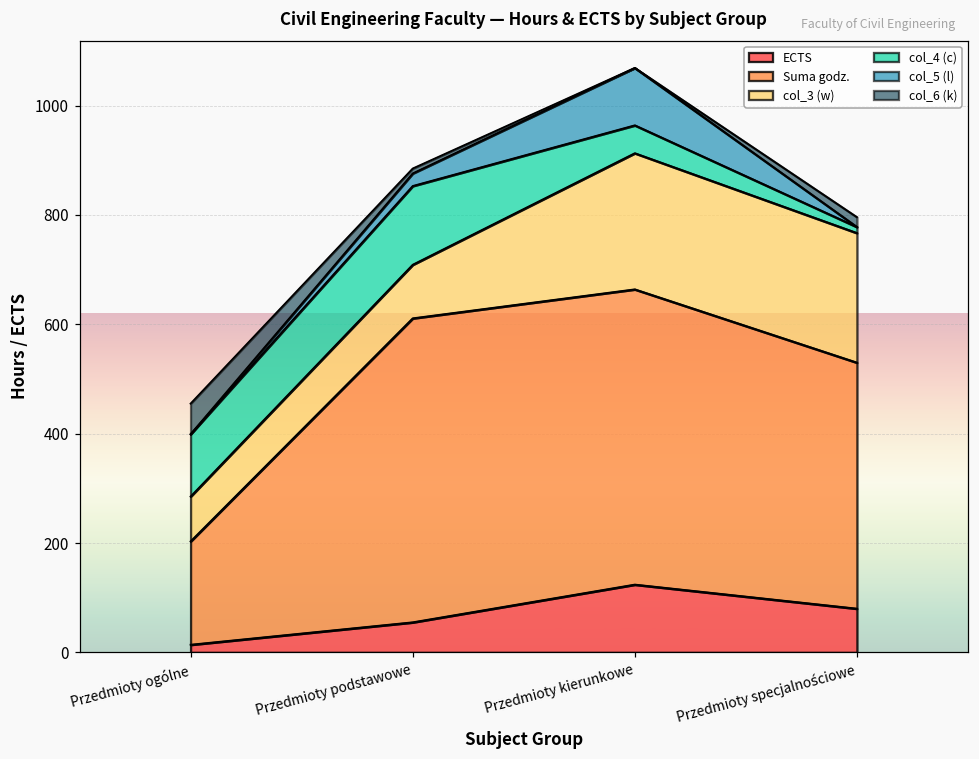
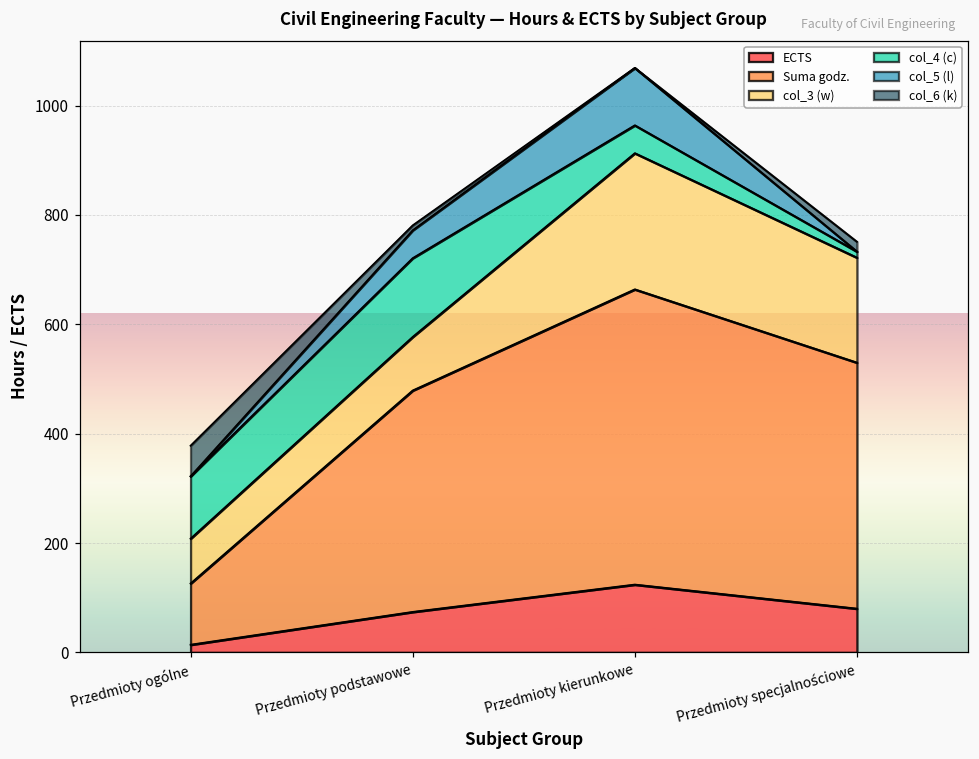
Suma godz., Przedmioty ogólne: 190 -> 110
ECTS, Przedmioty podstawowe: 60 -> 70
Suma godz., Przedmioty podstawowe: 560 -> 410
col_5 (l), Przedmioty podstawowe: 20 -> 50
col_3 (w), Przedmioty specjalnościowe: 240 -> 190
